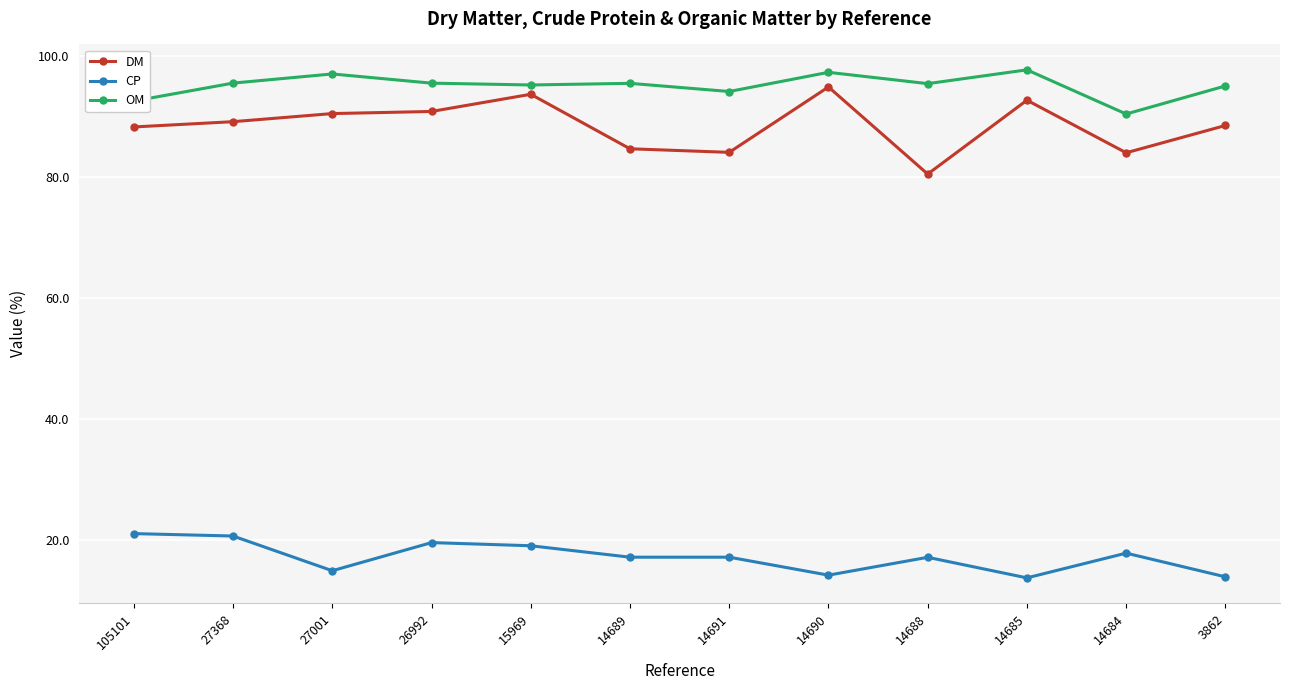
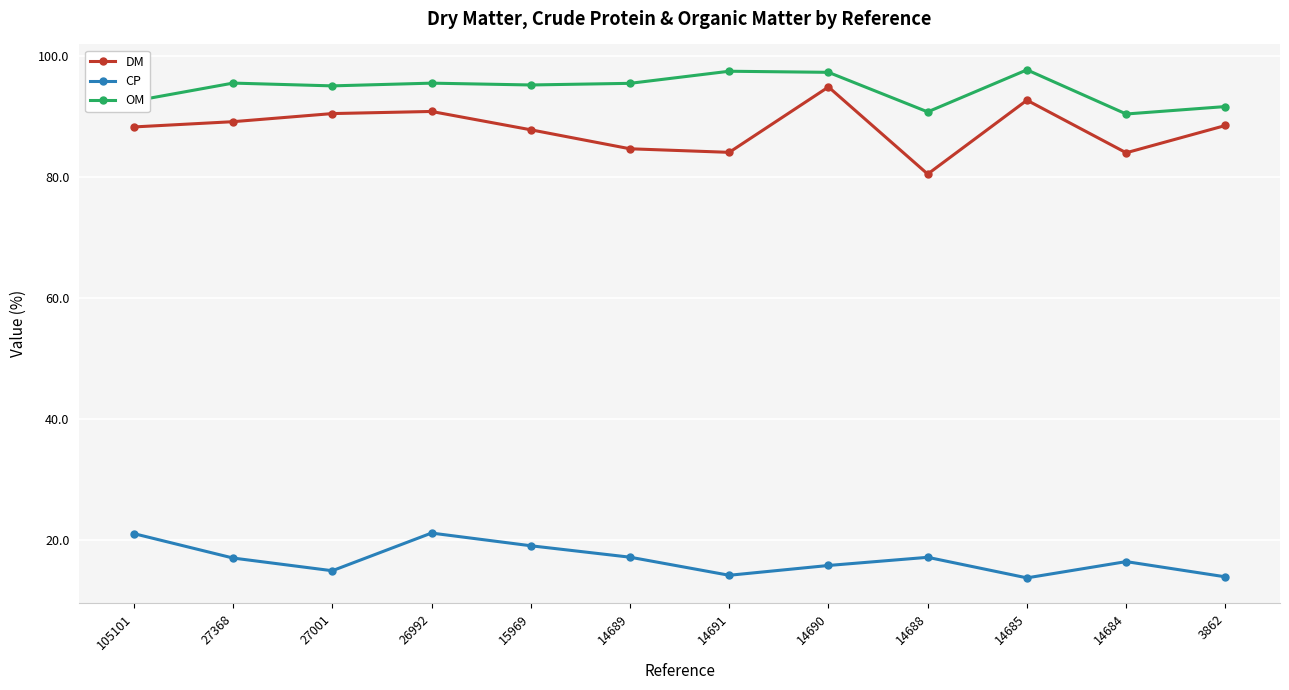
CP, 27368: 21 -> 17
OM, 27001: 97 -> 95
CP, 26992: 20 -> 21
DM, 15969: 94 -> 88
CP, 14691: 17 -> 14
OM, 14691: 94 -> 98
CP, 14690: 14 -> 16
OM, 14688: 95 -> 91
CP, 14684: 18 -> 16
OM, 3862: 95 -> 92
